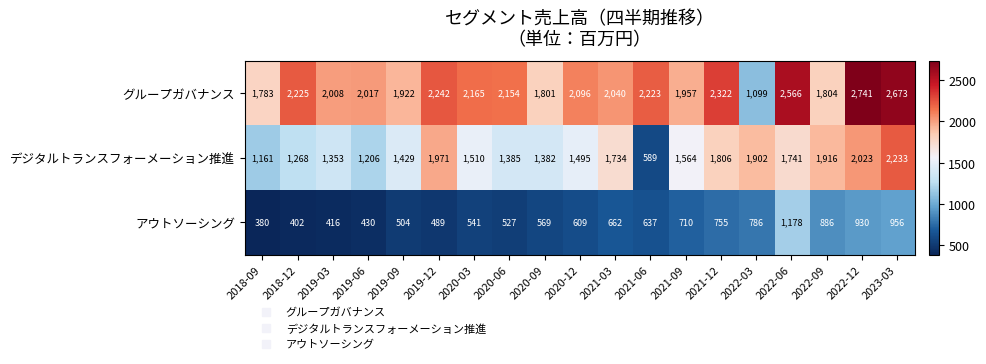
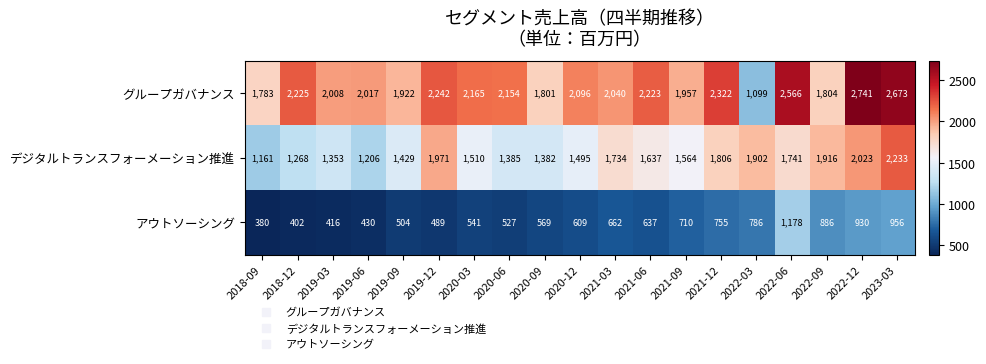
デジタルトランスフォーメーション推進, 2021-06: 589 -> 1,637
